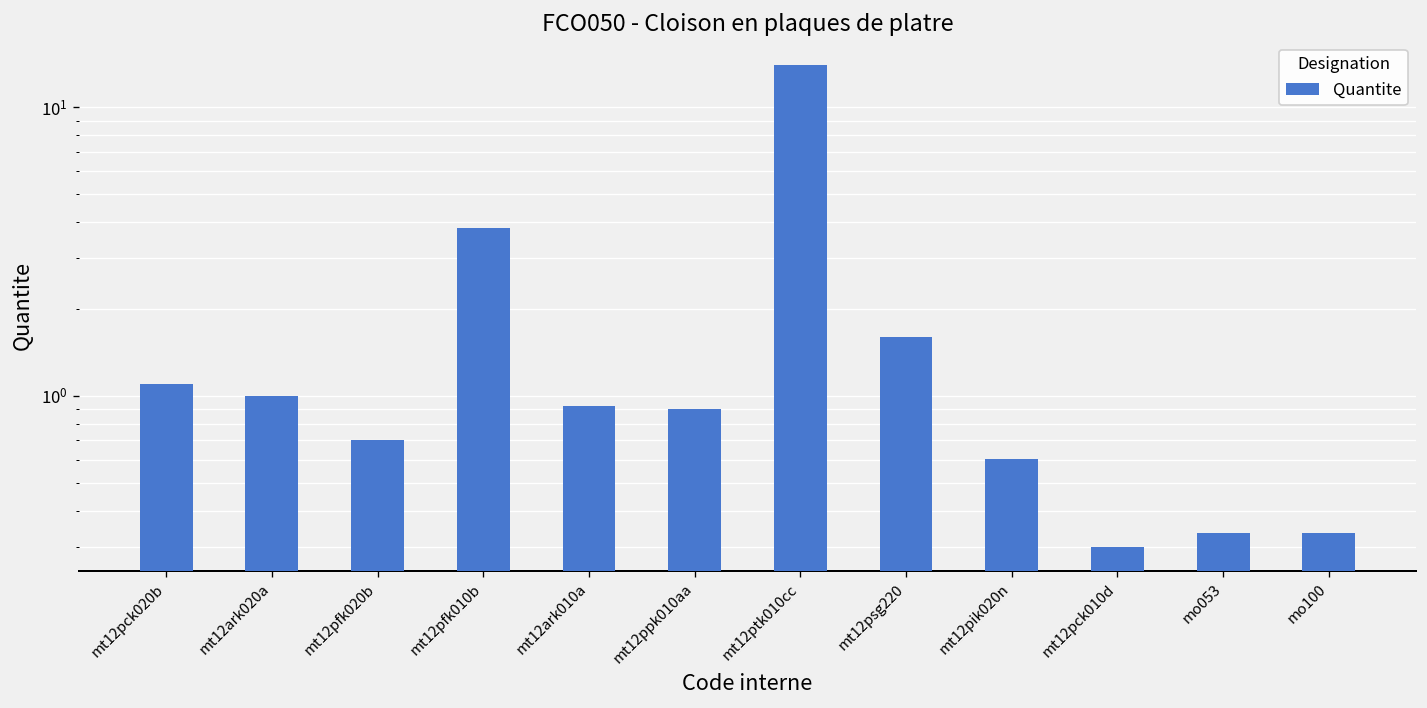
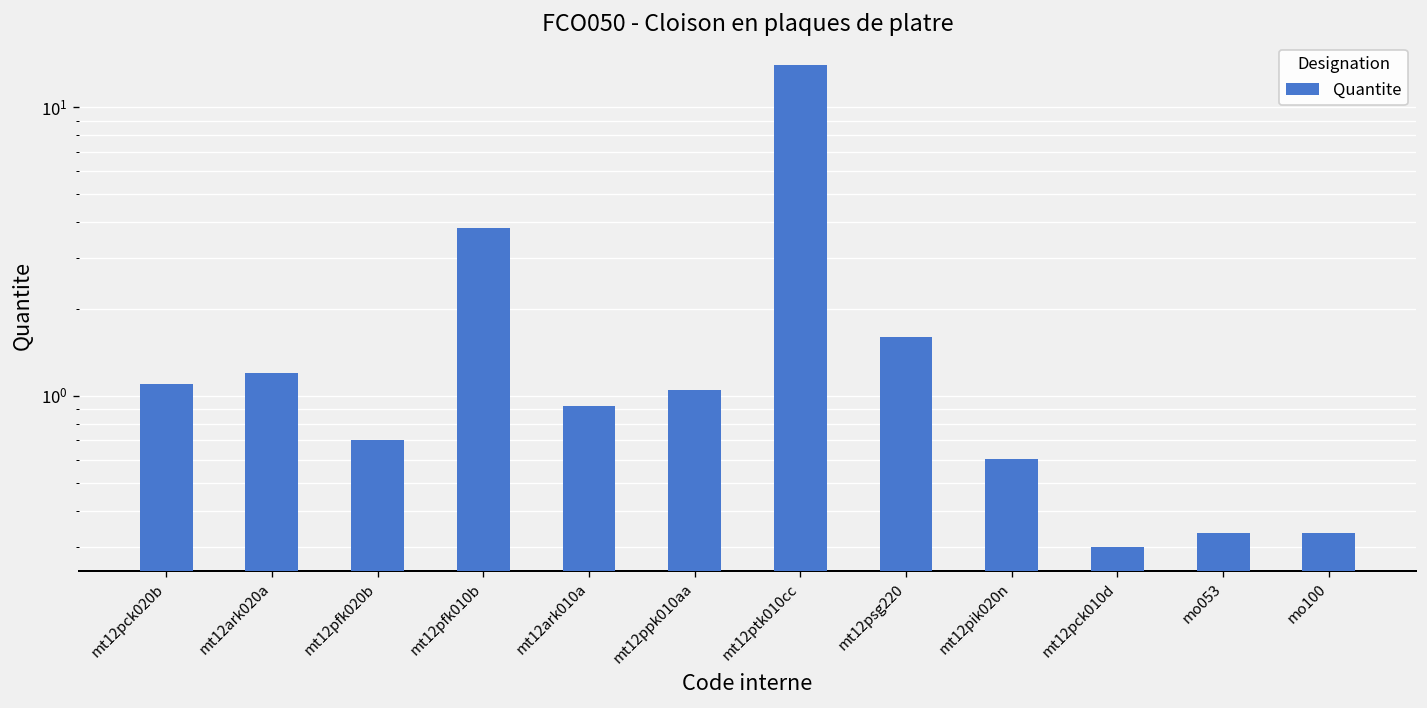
mt12ark020a: 1.0 -> 1.2
mt12ppk010aa: 0.90 -> 1.1
